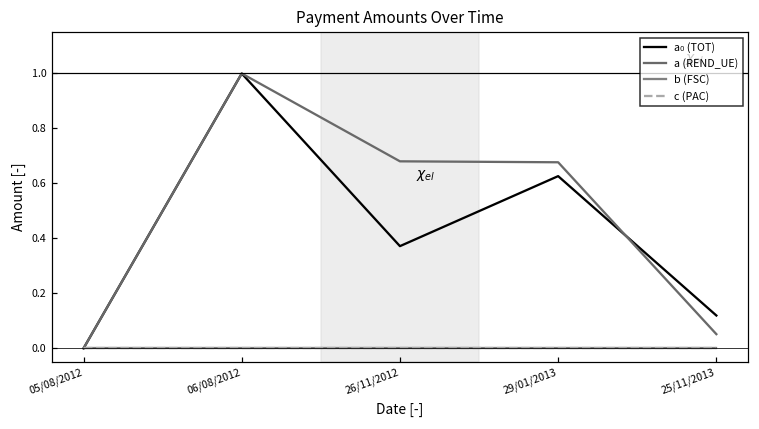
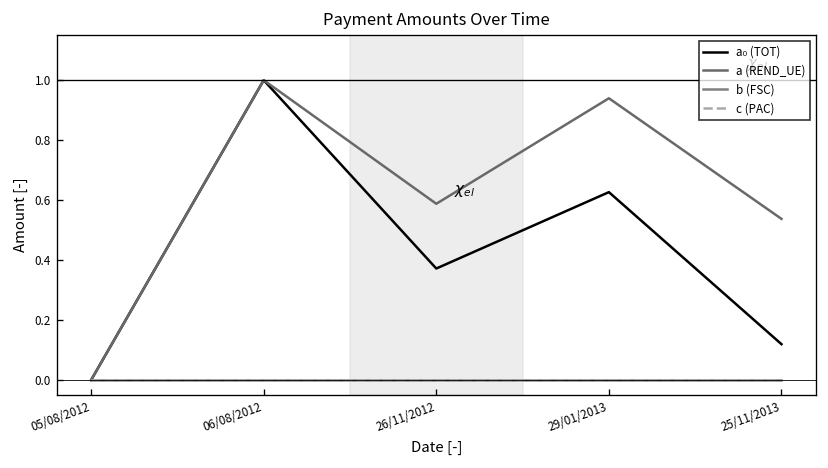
a (REND_UE), 26/11/2012: 0.68 -> 0.59
a (REND_UE), 29/01/2013: 0.68 -> 0.94
a (REND_UE), 25/11/2013: 0.05 -> 0.54
